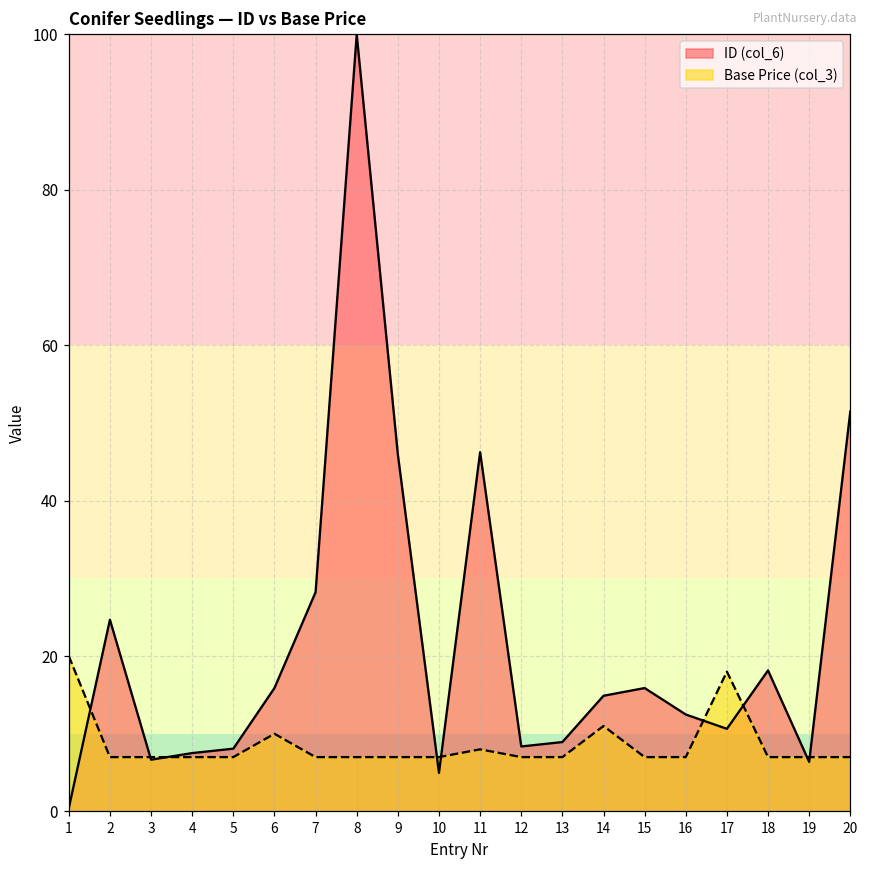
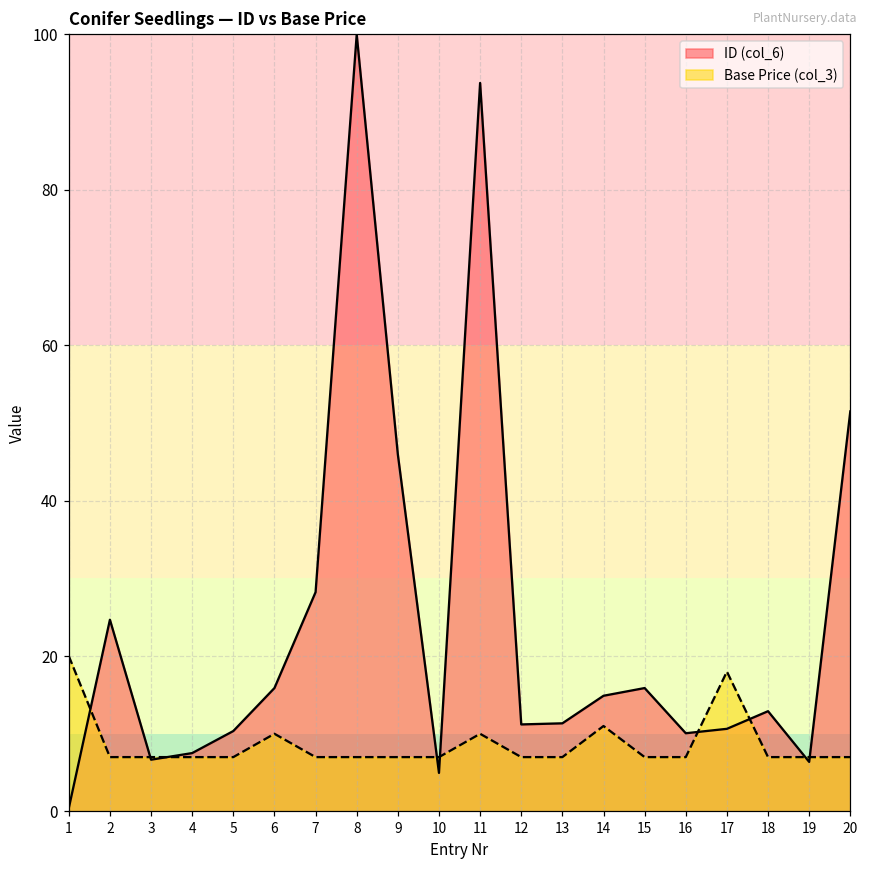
ID (col_6), 5: 8 -> 10
ID (col_6), 11: 46 -> 94
Base Price (col_3), 11: 8 -> 10
ID (col_6), 12: 8 -> 11
ID (col_6), 13: 9 -> 11
ID (col_6), 16: 12 -> 10
ID (col_6), 18: 18 -> 13
